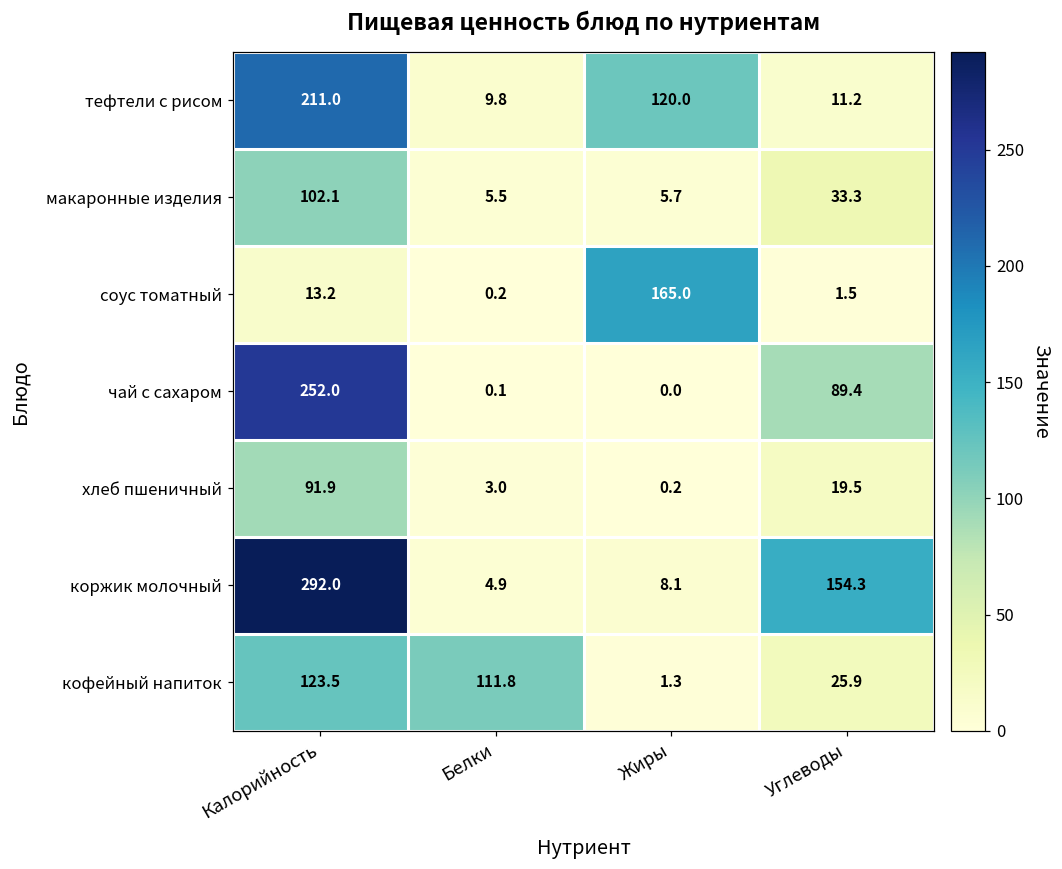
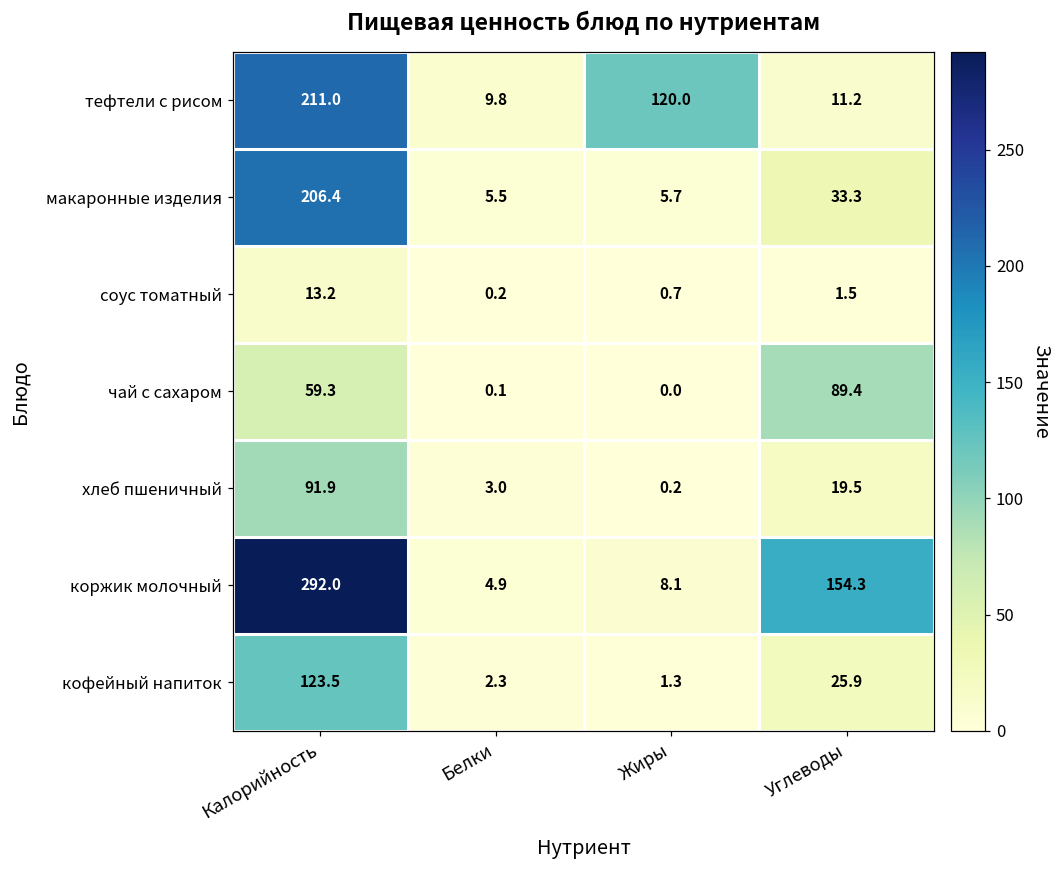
макаронные изделия, Калорийность: 102.1 -> 206.4
соус томатный, Жиры: 165.0 -> 0.7
чай с сахаром, Калорийность: 252.0 -> 59.3
кофейный напиток, Белки: 111.8 -> 2.3
